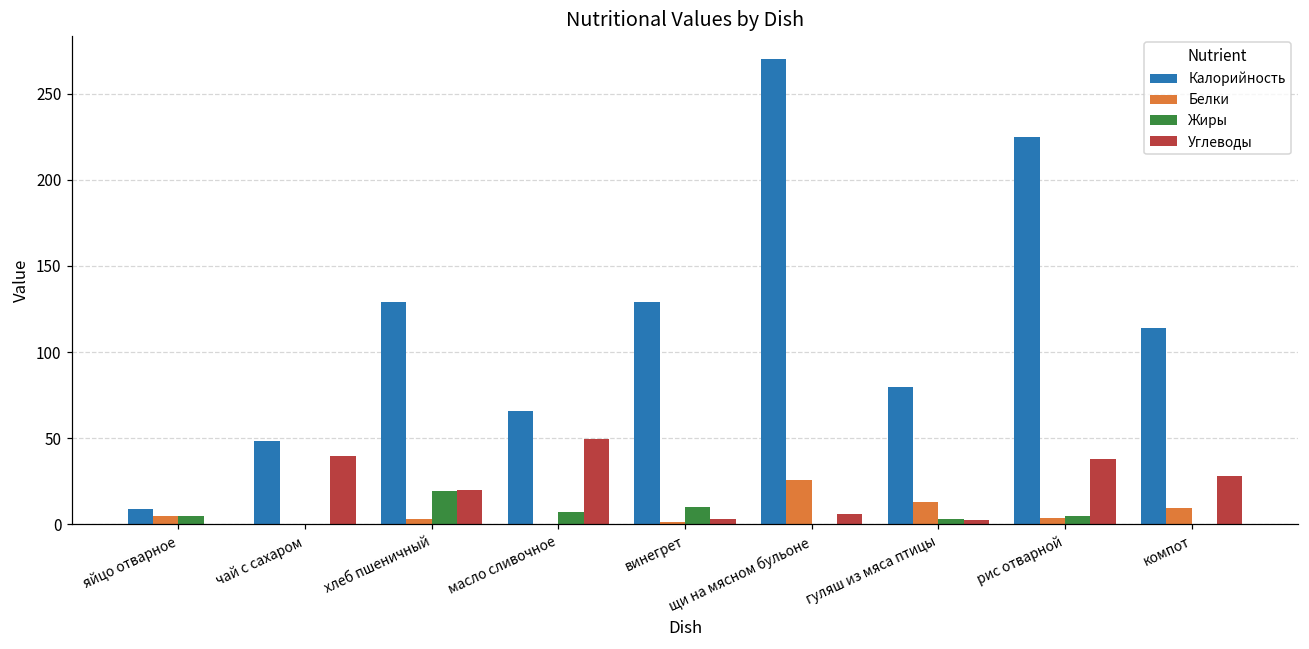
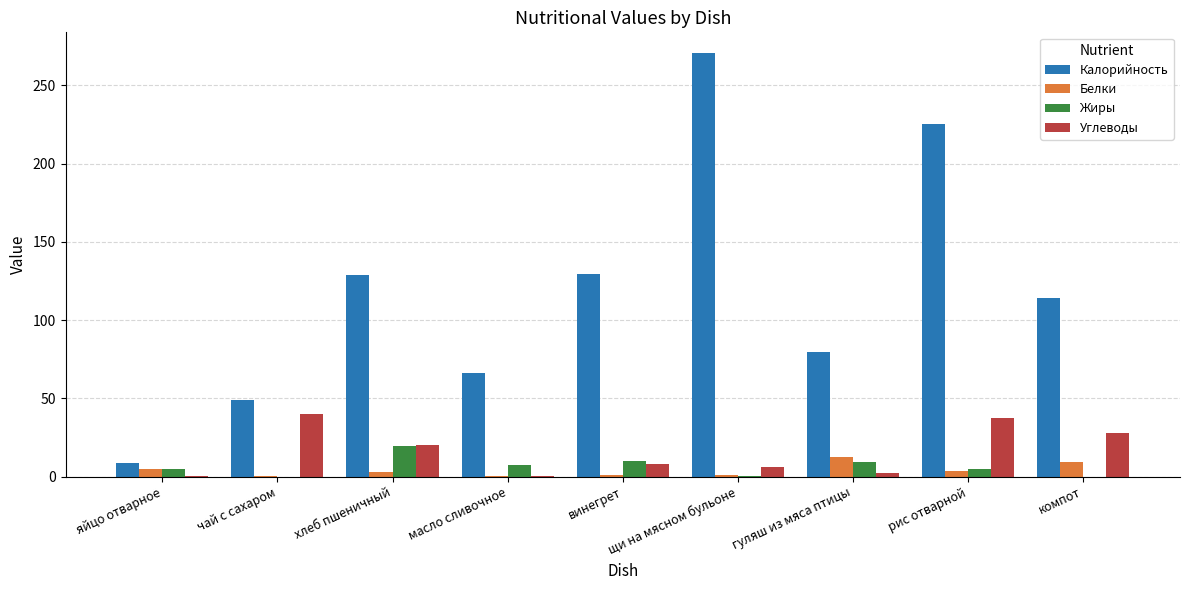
Углеводы, масло сливочное: 50 -> 0
Углеводы, винегрет: 3 -> 8
Белки, щи на мясном бульоне: 26 -> 1
Жиры, гуляш из мяса птицы: 3 -> 10
